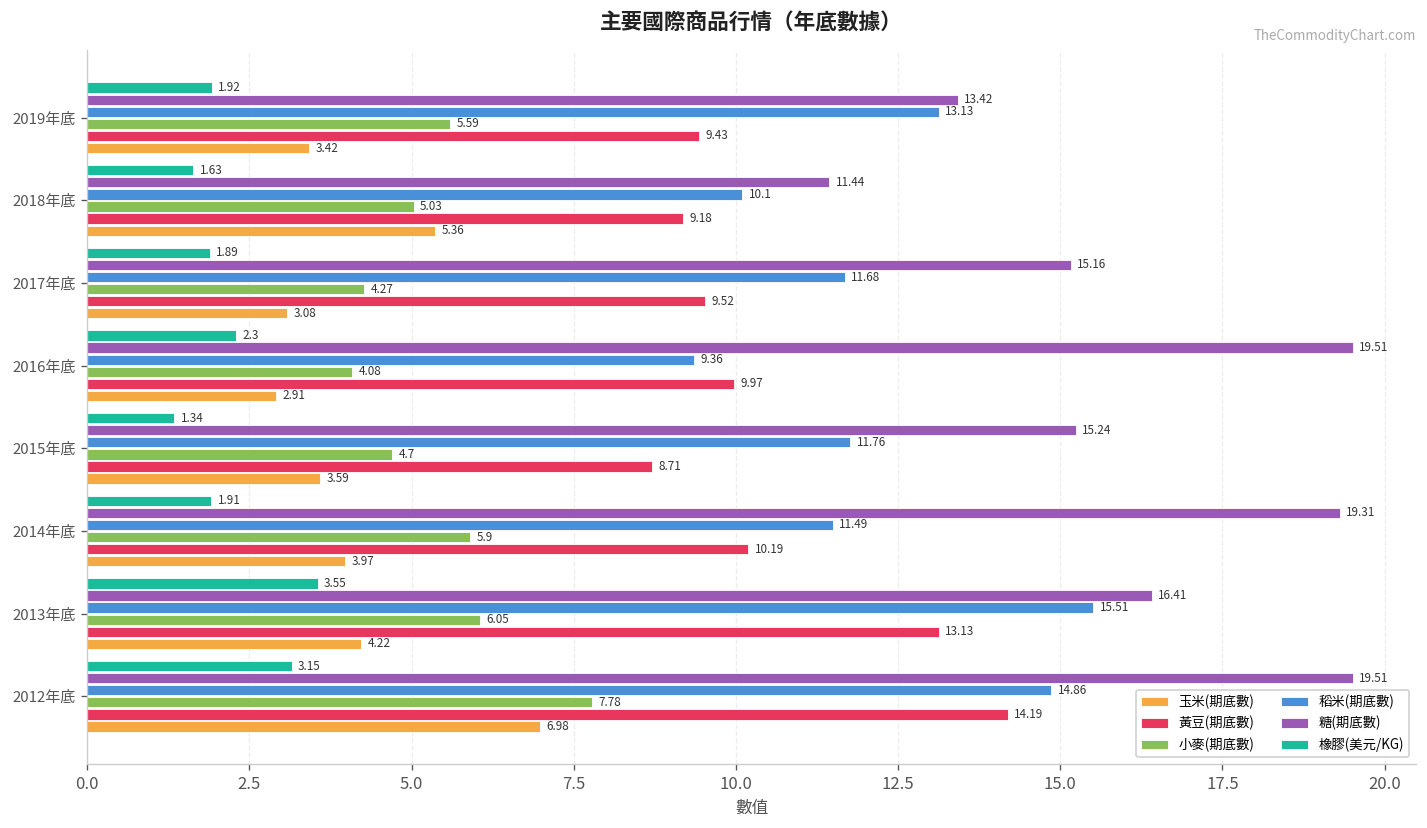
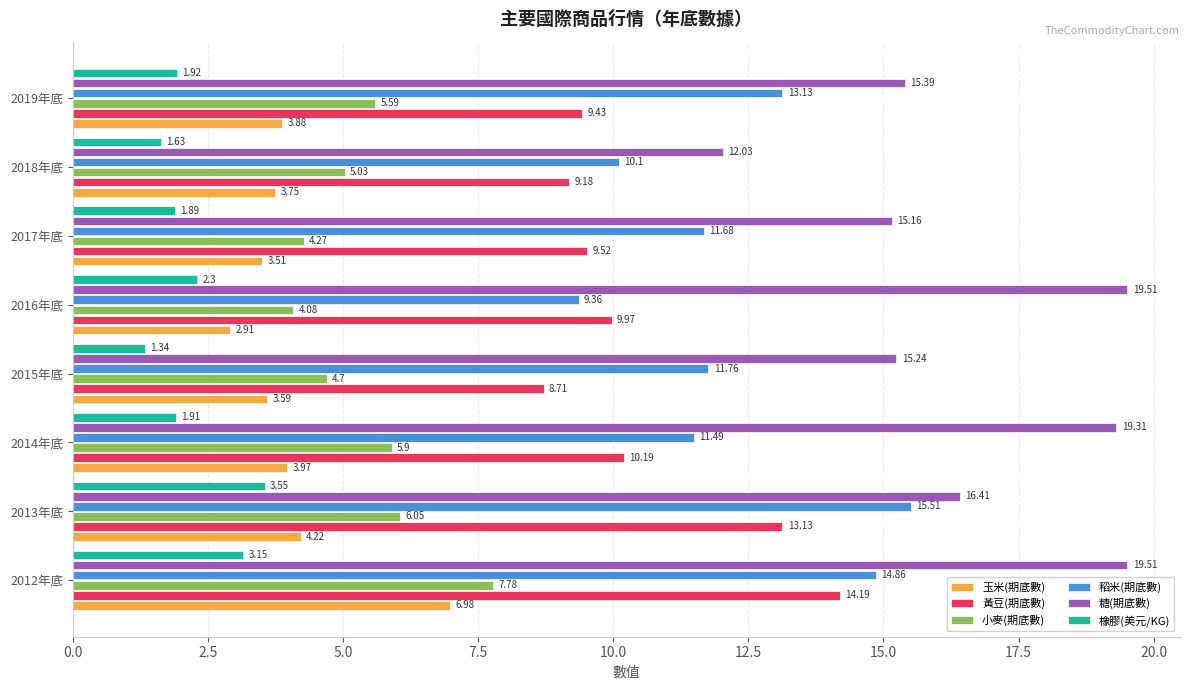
糖(期底數), 2019年底: 13.42 -> 15.39
玉米(期底數), 2019年底: 3.42 -> 3.88
糖(期底數), 2018年底: 11.44 -> 12.03
玉米(期底數), 2018年底: 5.36 -> 3.75
玉米(期底數), 2017年底: 3.08 -> 3.51
